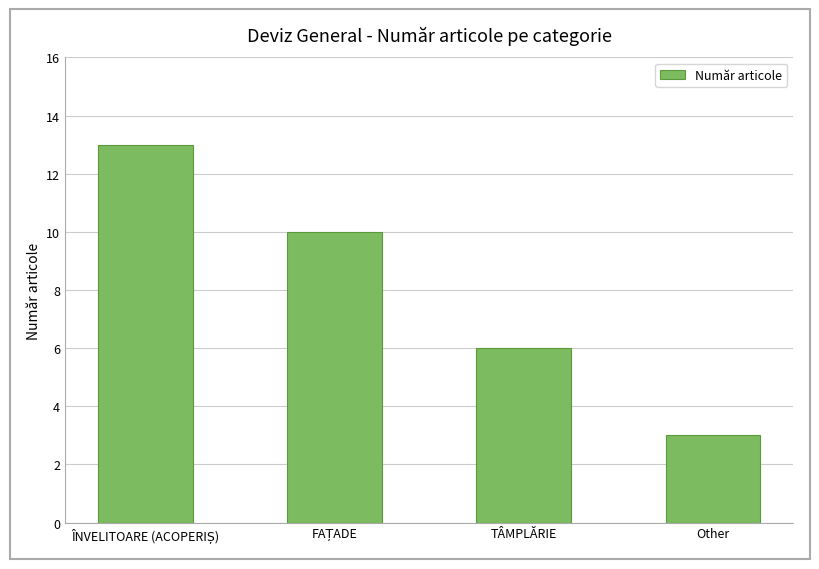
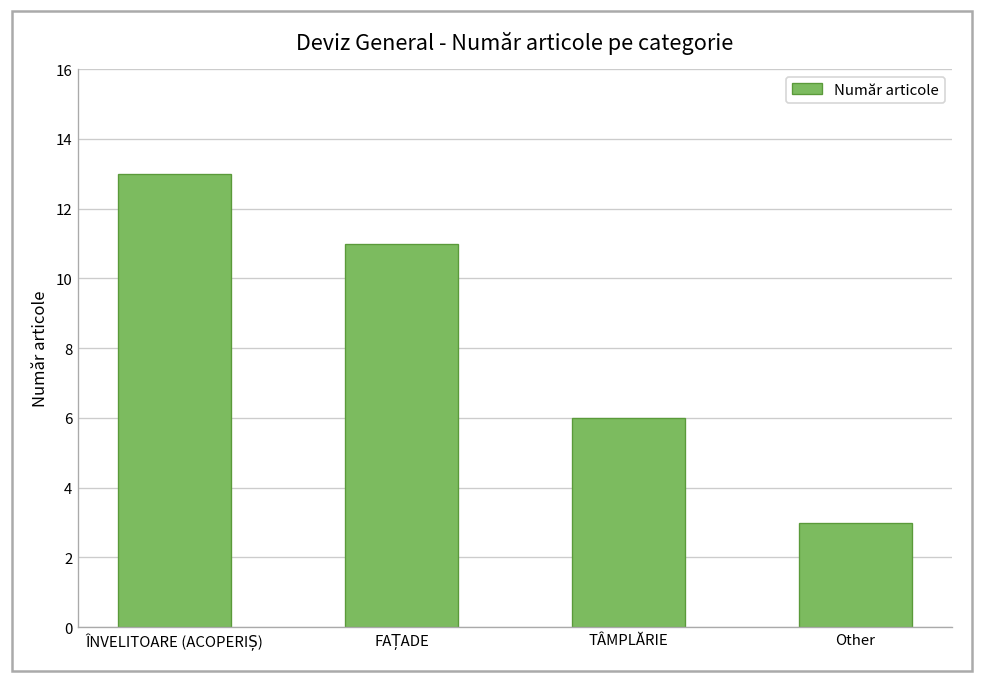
FAȚADE: 10 -> 11
